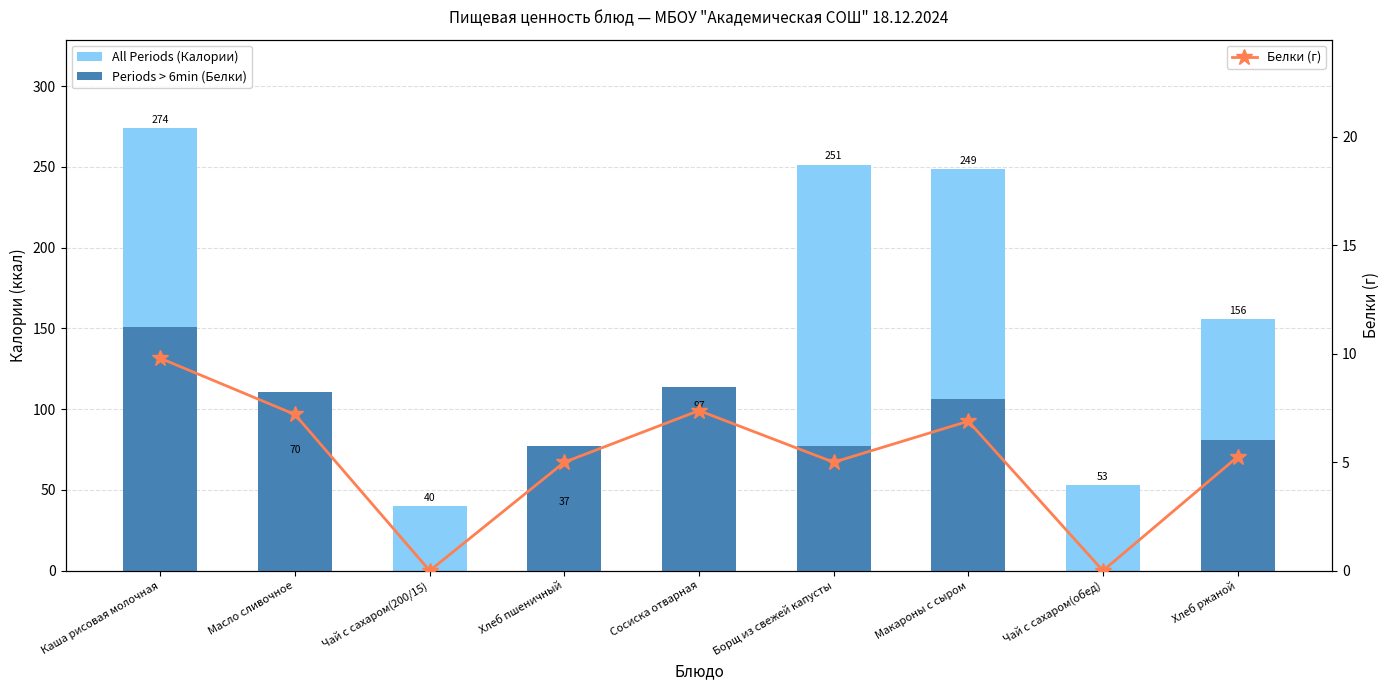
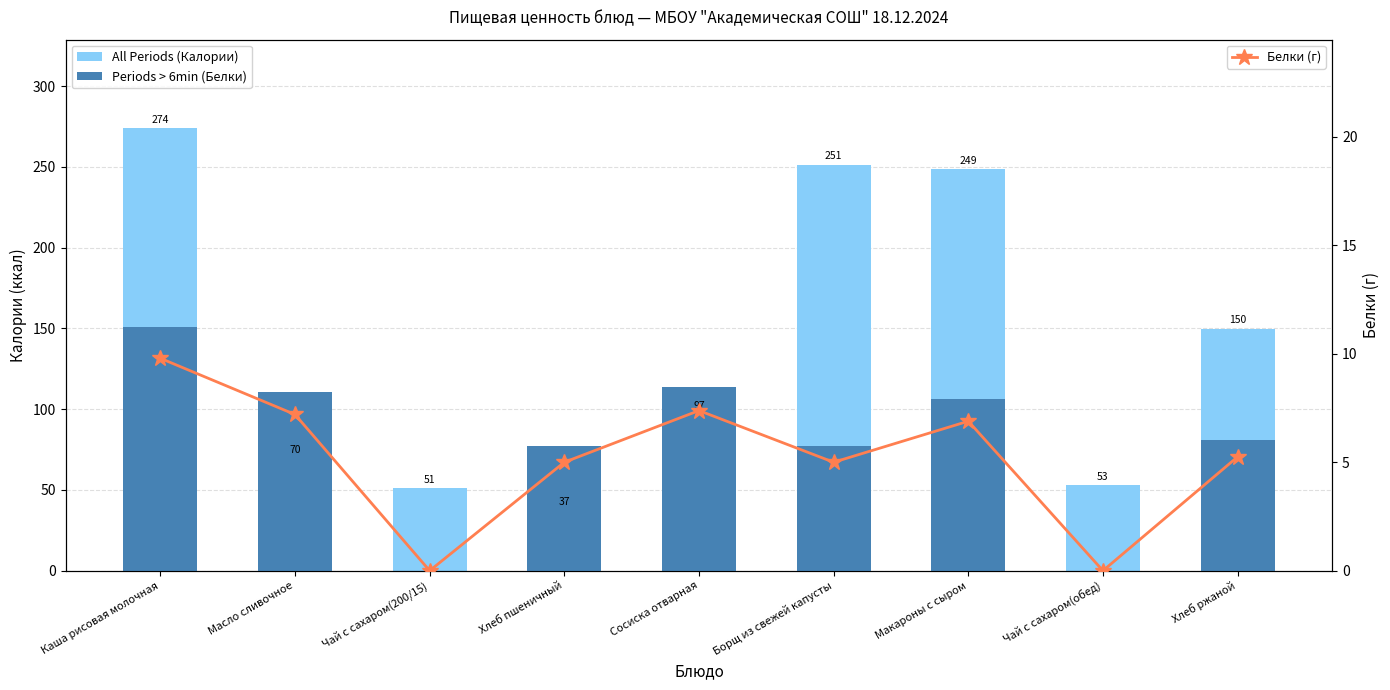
All Periods (Калории), Чай с сахаром(200/15): 40 -> 51
All Periods (Калории), Хлеб ржаной: 156 -> 150
